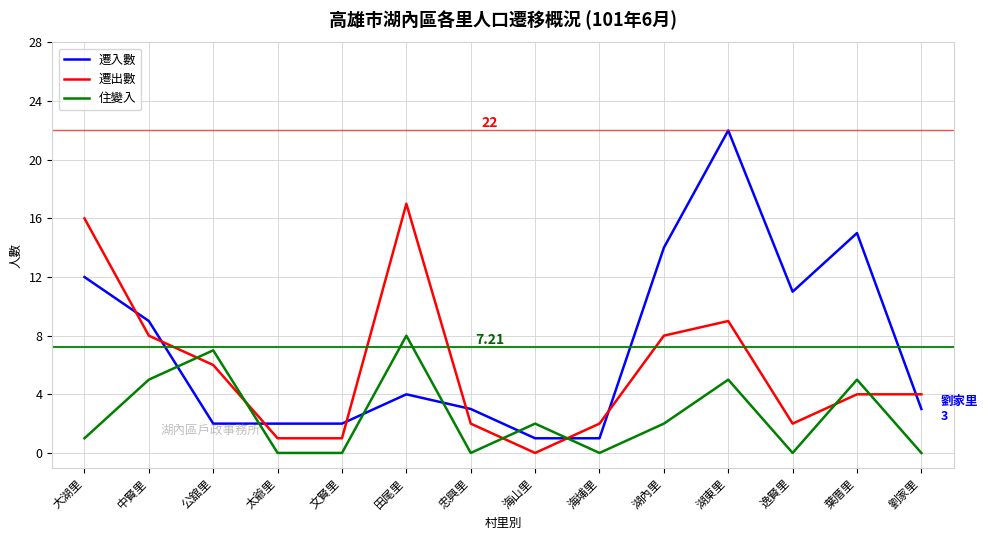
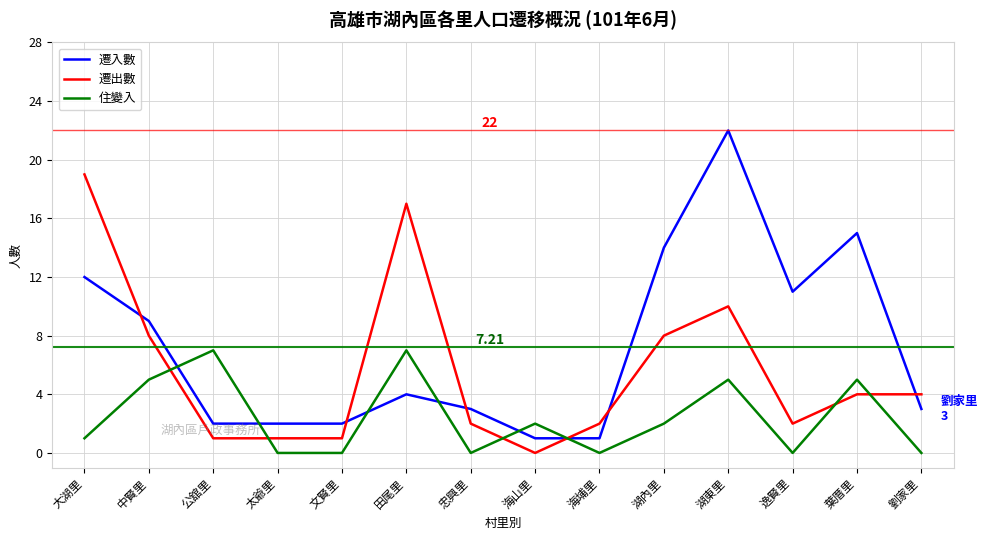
遷出數, 大湖里: 16 -> 19
遷出數, 公舘里: 6 -> 1
住變入, 田尾里: 8 -> 7
遷出數, 湖東里: 9 -> 10
